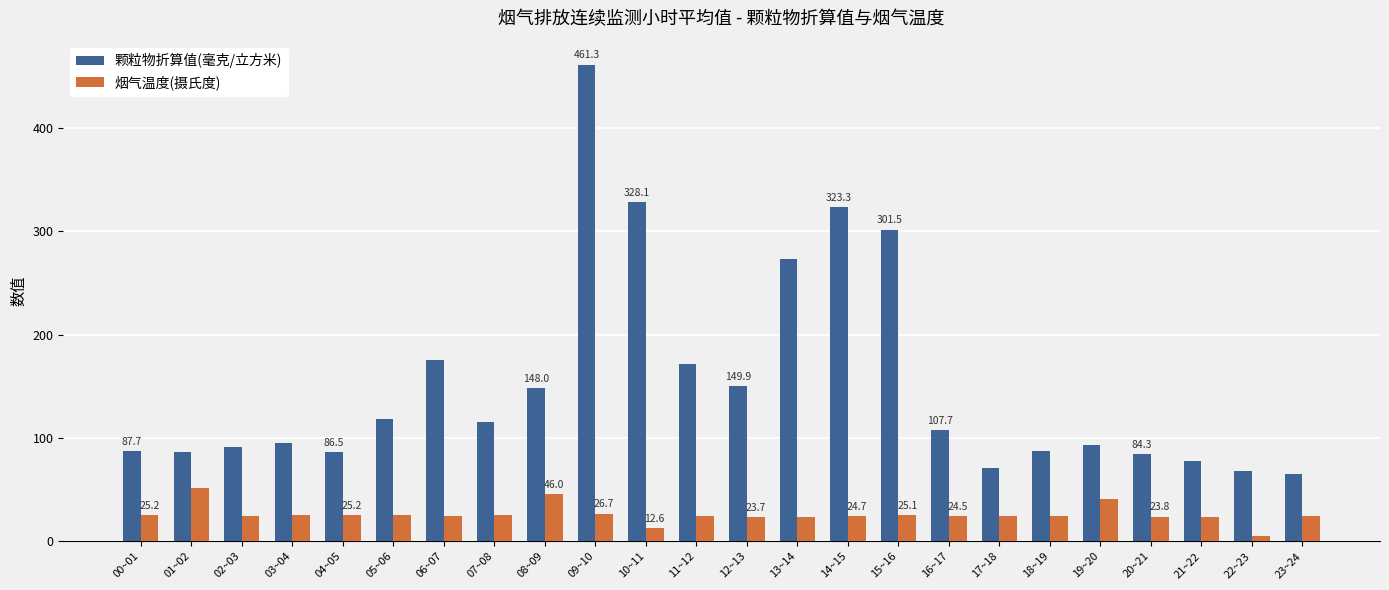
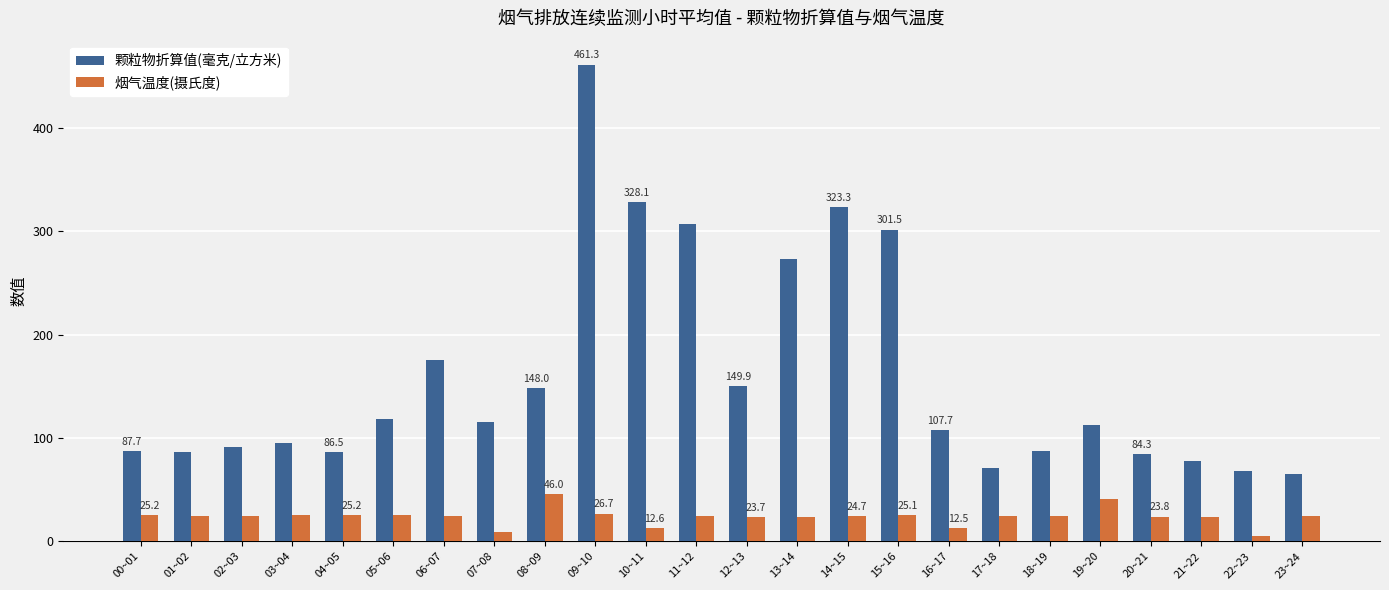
烟气温度(摄氏度), 01~02: 51 -> 24
烟气温度(摄氏度), 07~08: 25 -> 9
颗粒物折算值(毫克/立方米), 11~12: 172 -> 307
烟气温度(摄氏度), 16~17: 24.5 -> 12.5
颗粒物折算值(毫克/立方米), 19~20: 93 -> 113
